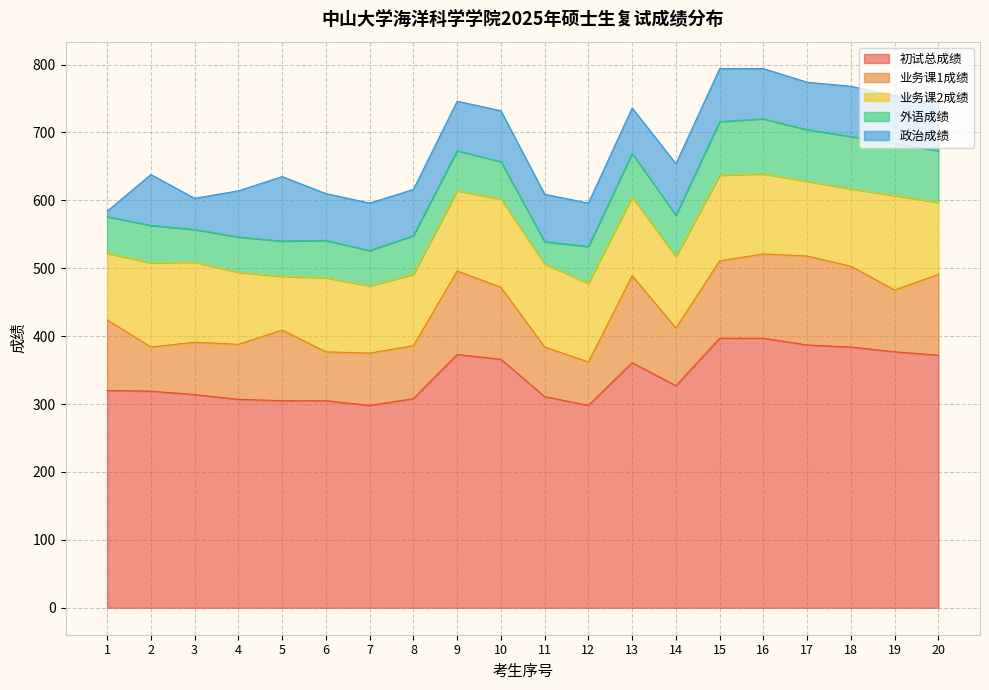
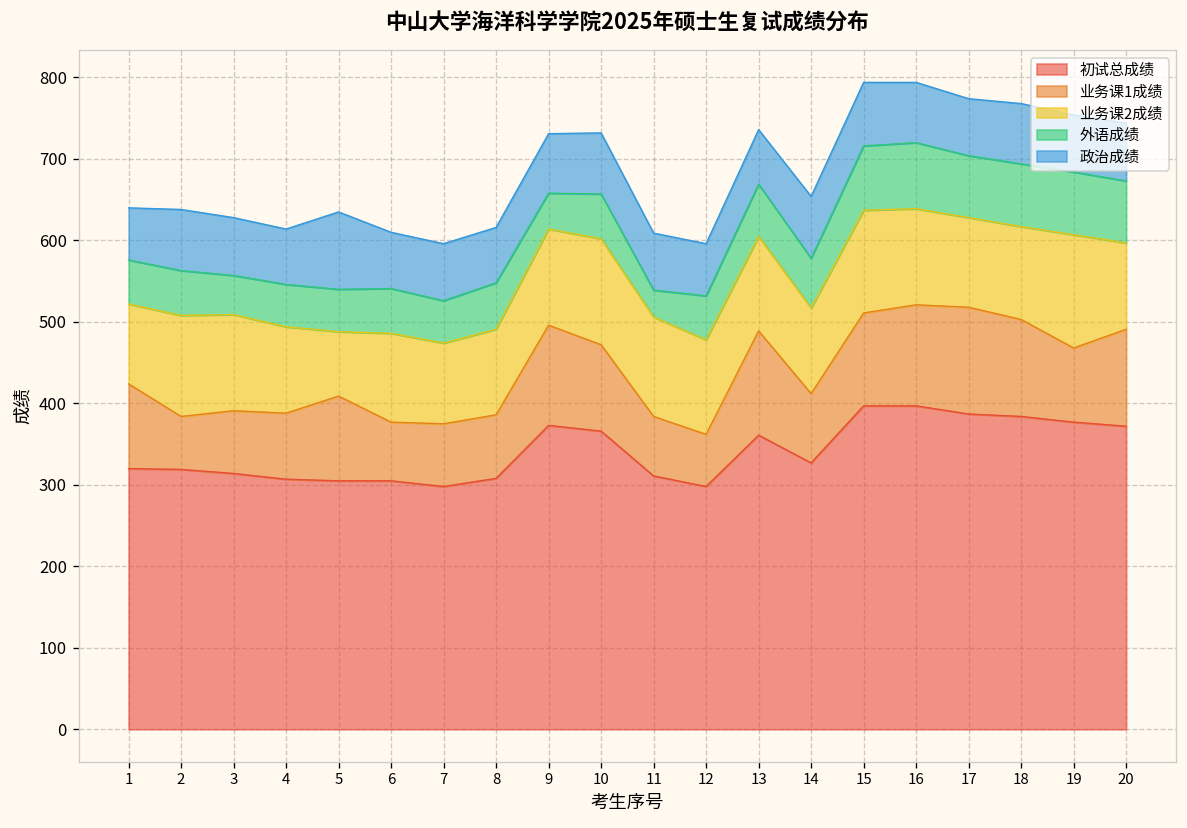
政治成绩, 1: 10 -> 60
政治成绩, 3: 50 -> 70
外语成绩, 9: 60 -> 40
